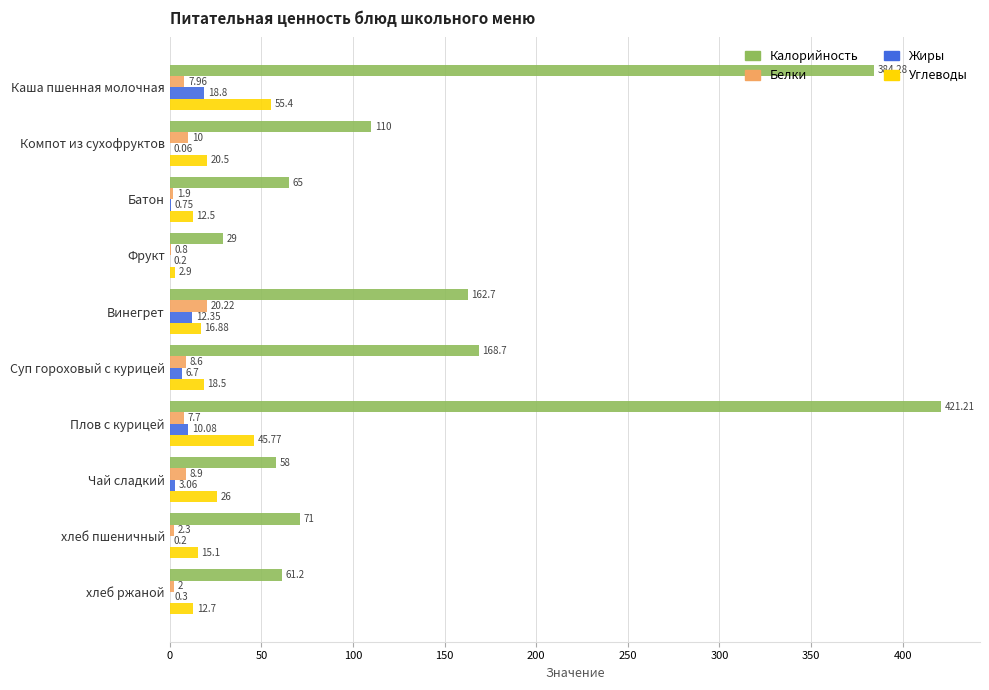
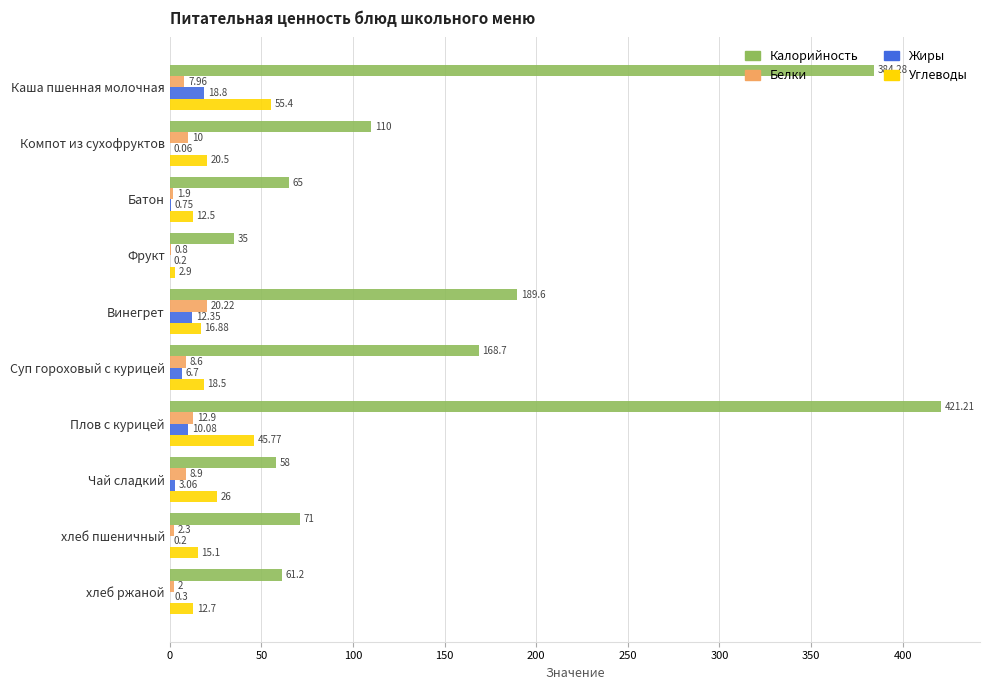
Калорийность, Фрукт: 29 -> 35
Калорийность, Винегрет: 162.7 -> 189.6
Белки, Плов с курицей: 7.7 -> 12.9
